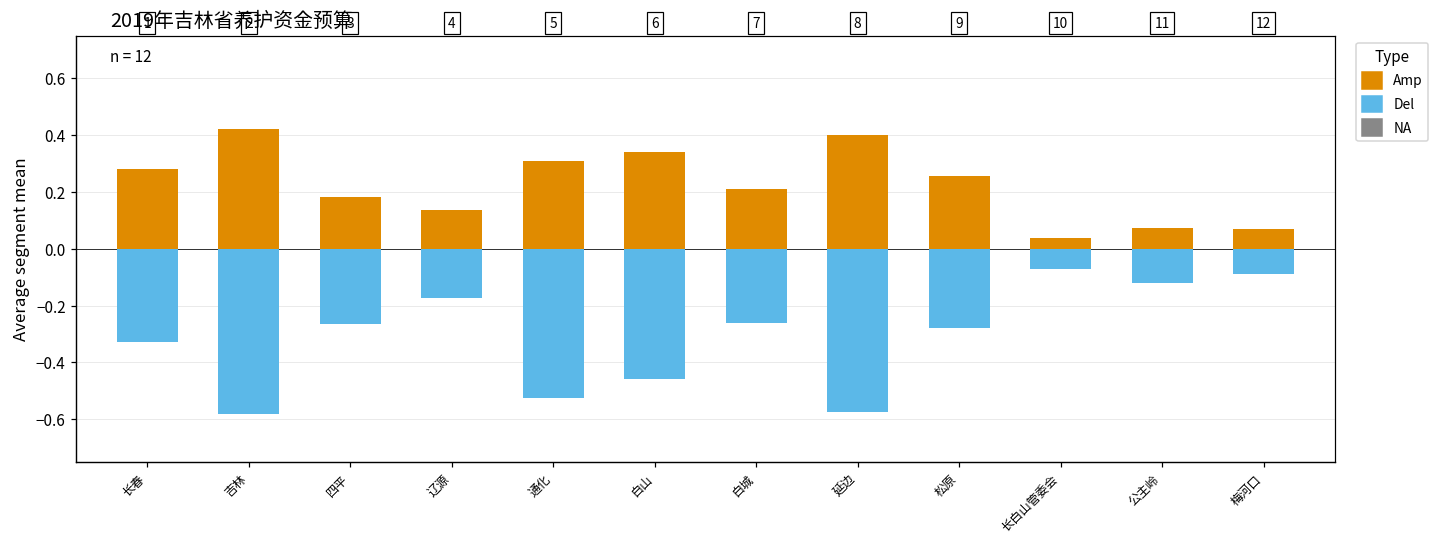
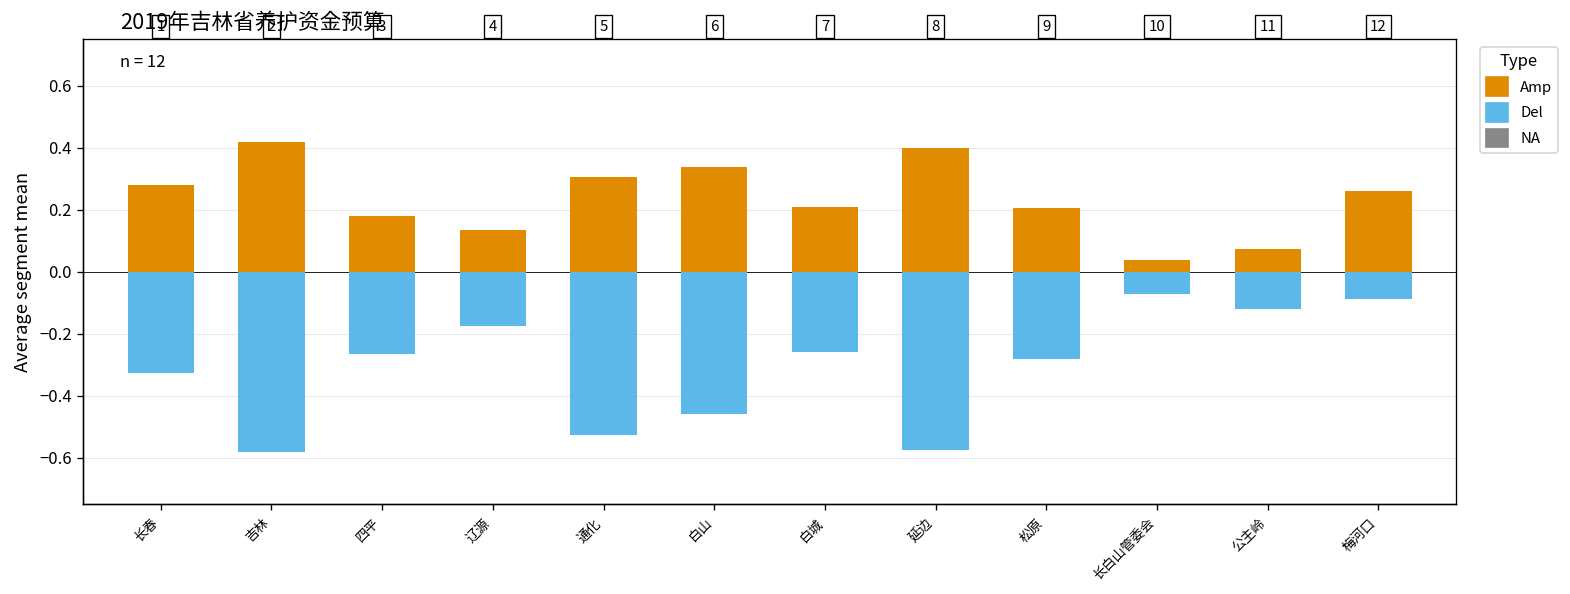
Amp, 松原: 0.26 -> 0.21
Amp, 梅河口: 0.07 -> 0.26
